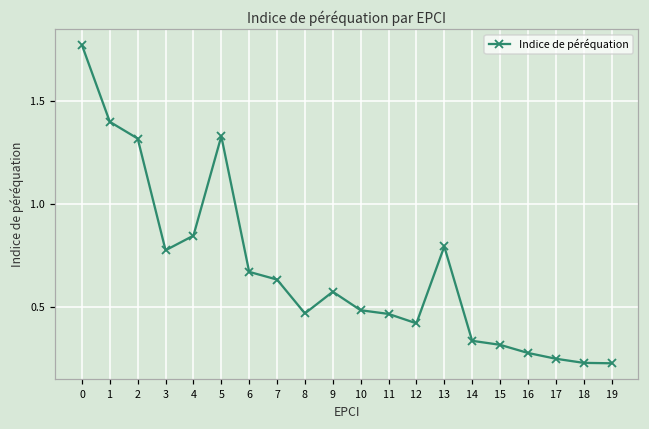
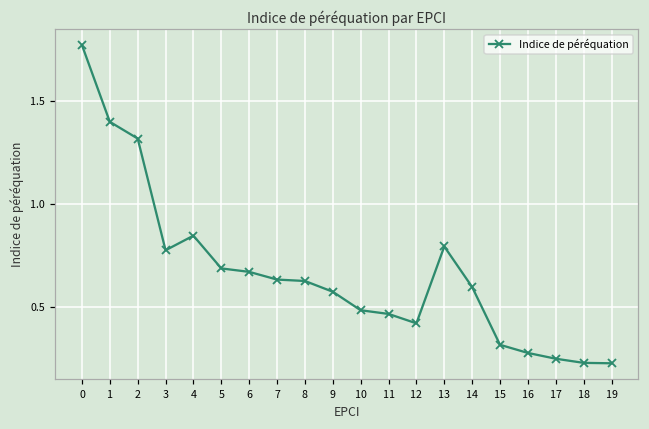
5: 1.33 -> 0.69
8: 0.47 -> 0.63
14: 0.33 -> 0.60
